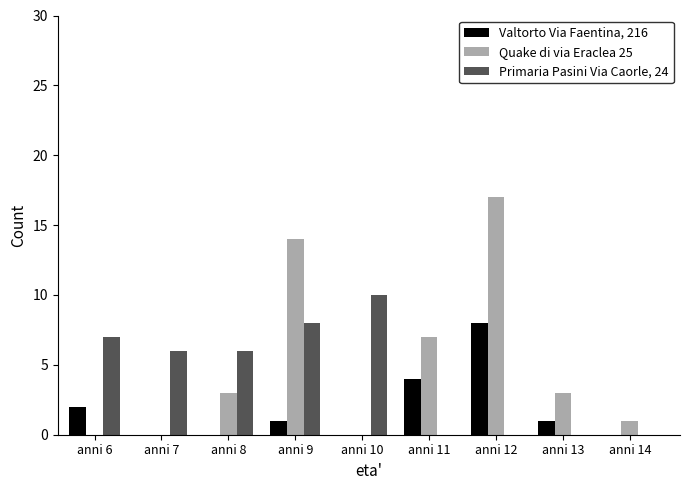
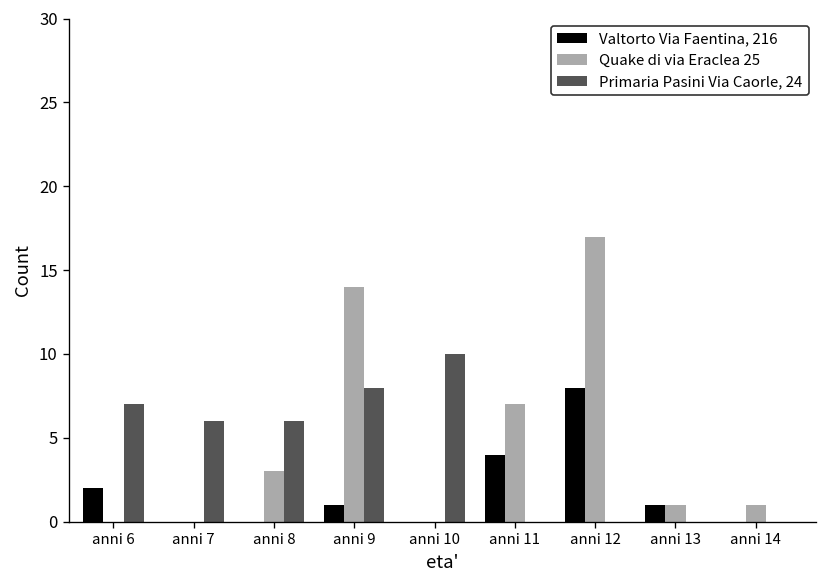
Quake di via Eraclea 25, anni 13: 3 -> 1
